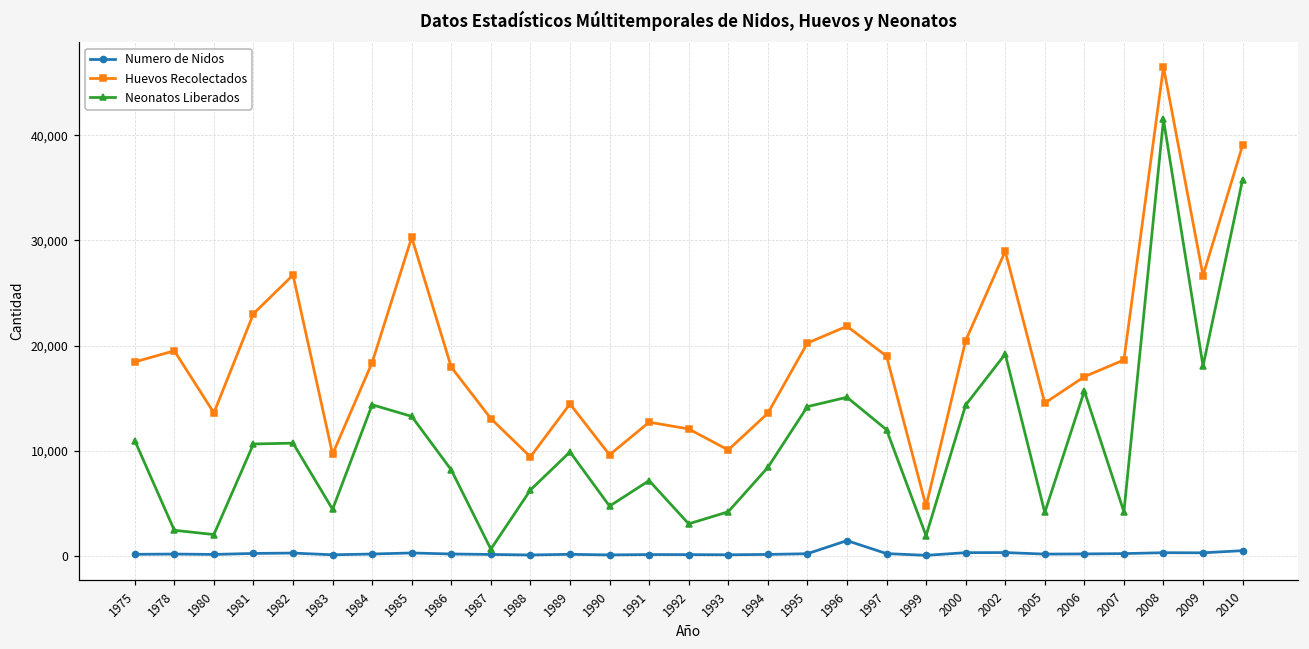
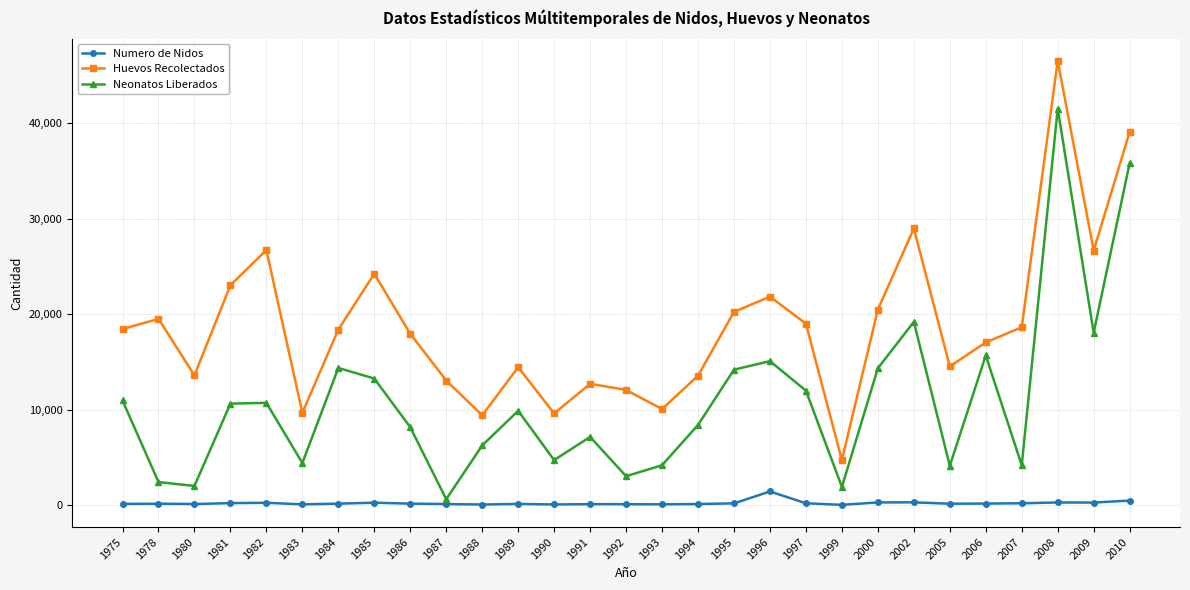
Huevos Recolectados, 1985: 30,000 -> 24,000
